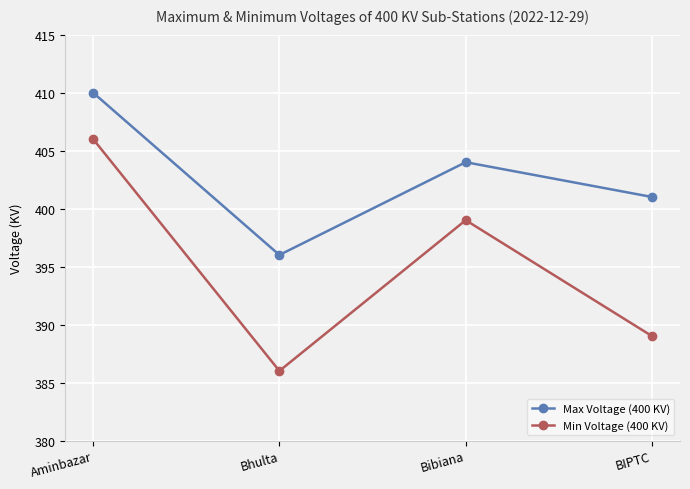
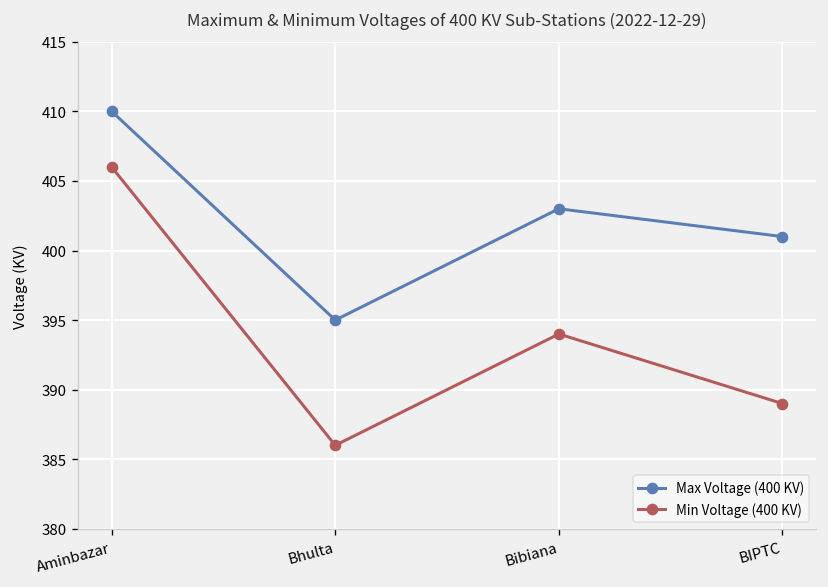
Max Voltage (400 KV), Bhulta: 396 -> 395
Max Voltage (400 KV), Bibiana: 404 -> 403
Min Voltage (400 KV), Bibiana: 399 -> 394
